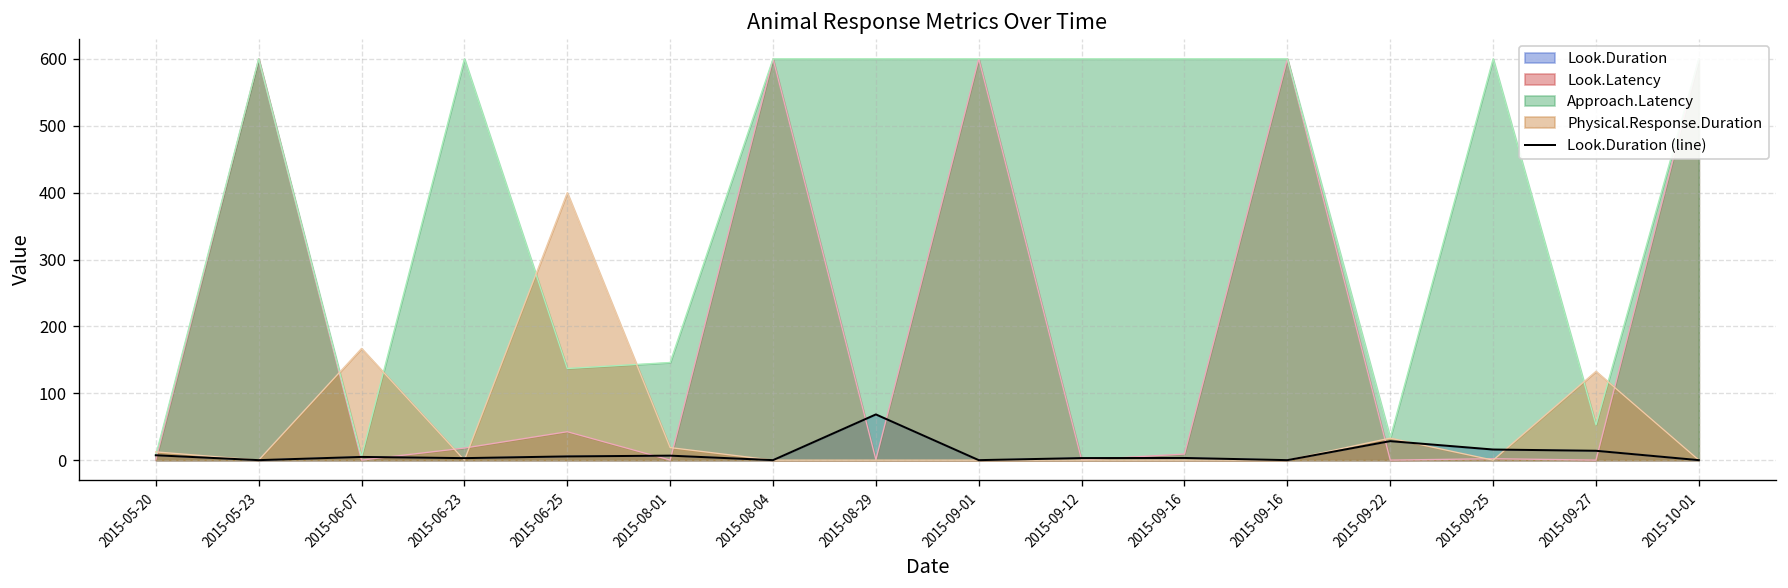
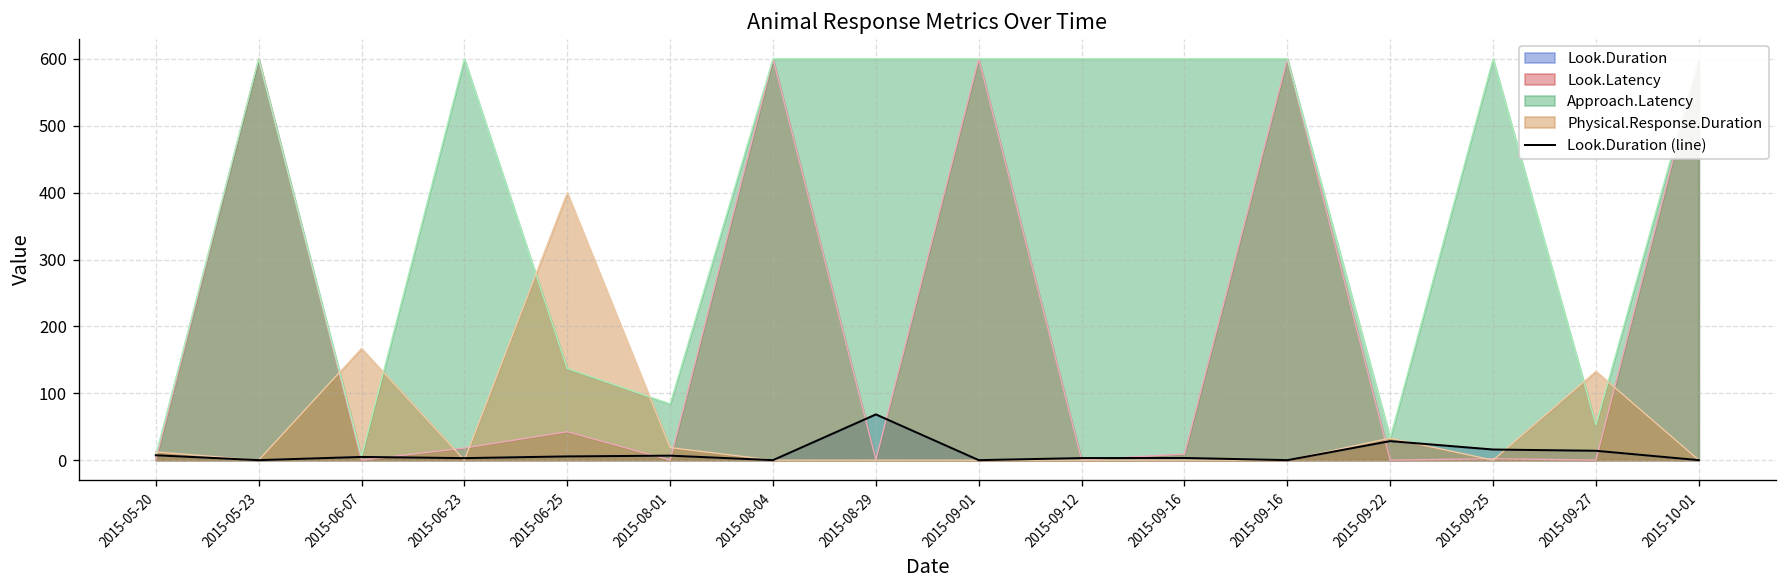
Approach.Latency, 2015-08-01: 150 -> 80
